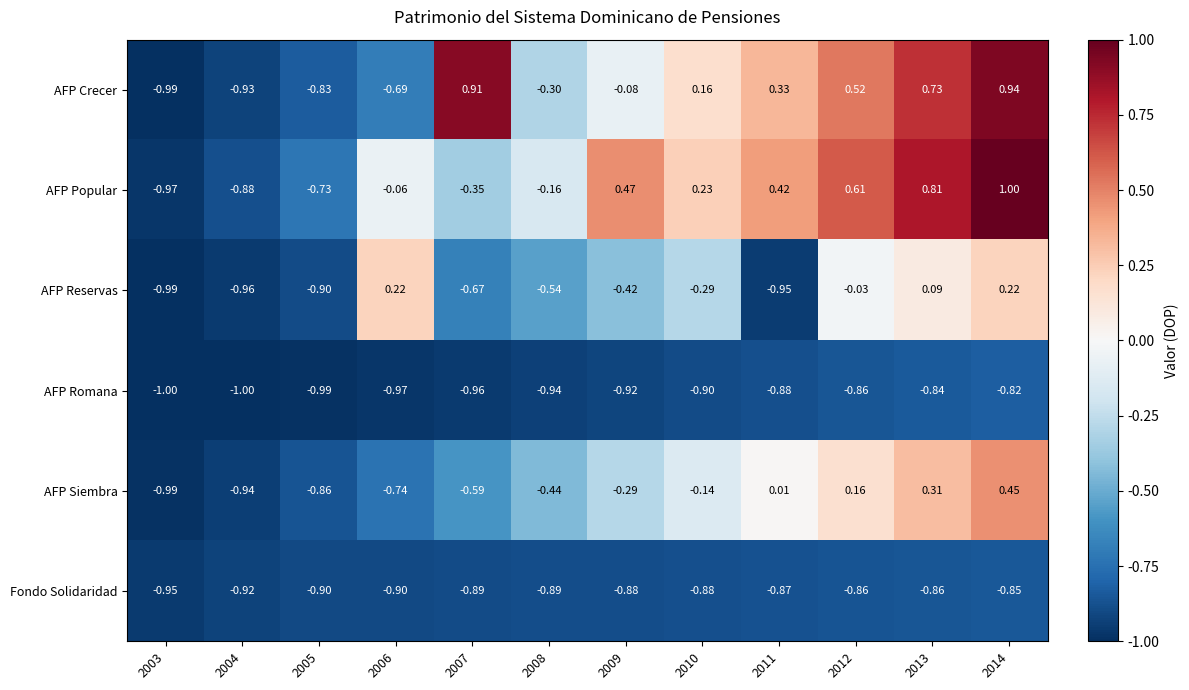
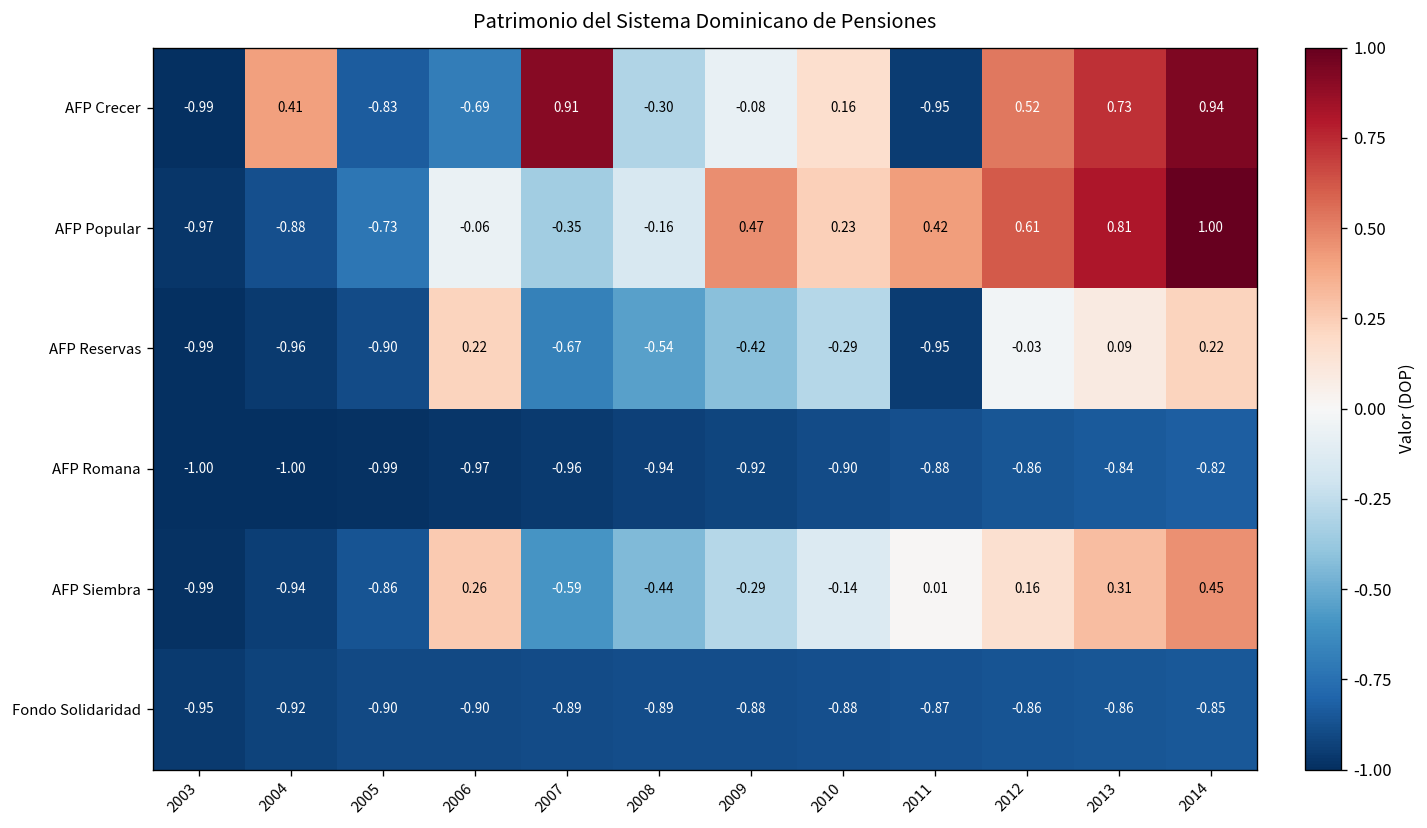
AFP Crecer, 2004: -0.93 -> 0.41
AFP Crecer, 2011: 0.33 -> -0.95
AFP Siembra, 2006: -0.74 -> 0.26
